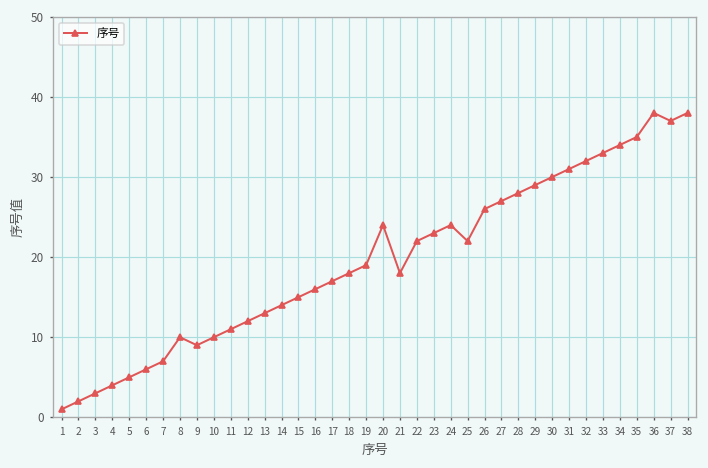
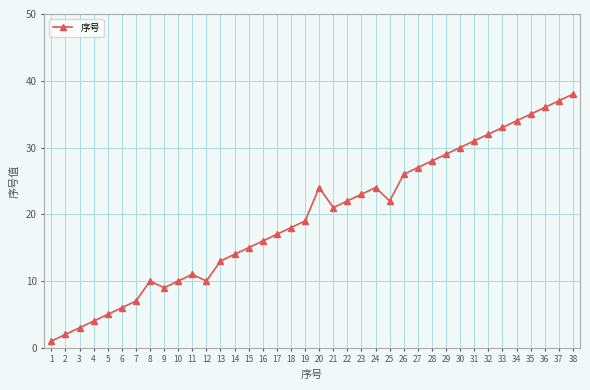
12: 12 -> 10
21: 18 -> 21
36: 38 -> 36
